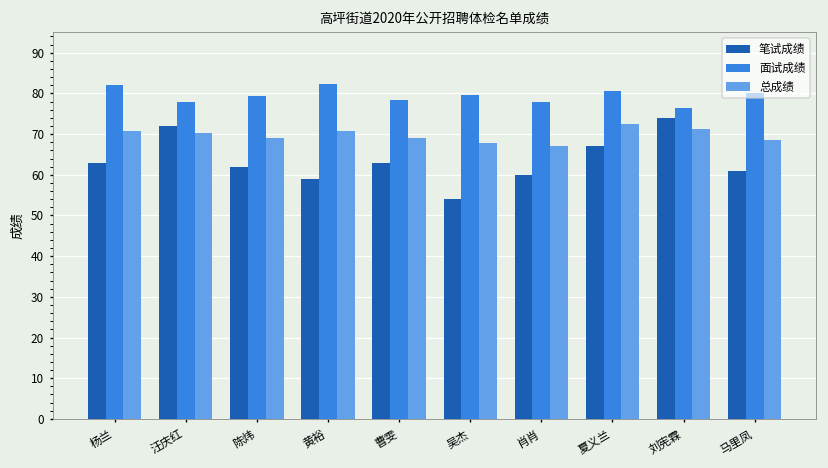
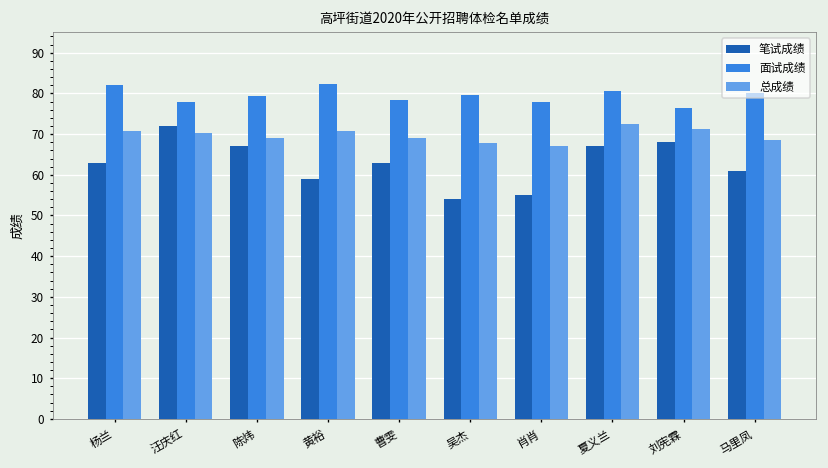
笔试成绩, 陈炜: 62 -> 67
笔试成绩, 肖肖: 60 -> 55
笔试成绩, 刘宪霖: 74 -> 68
